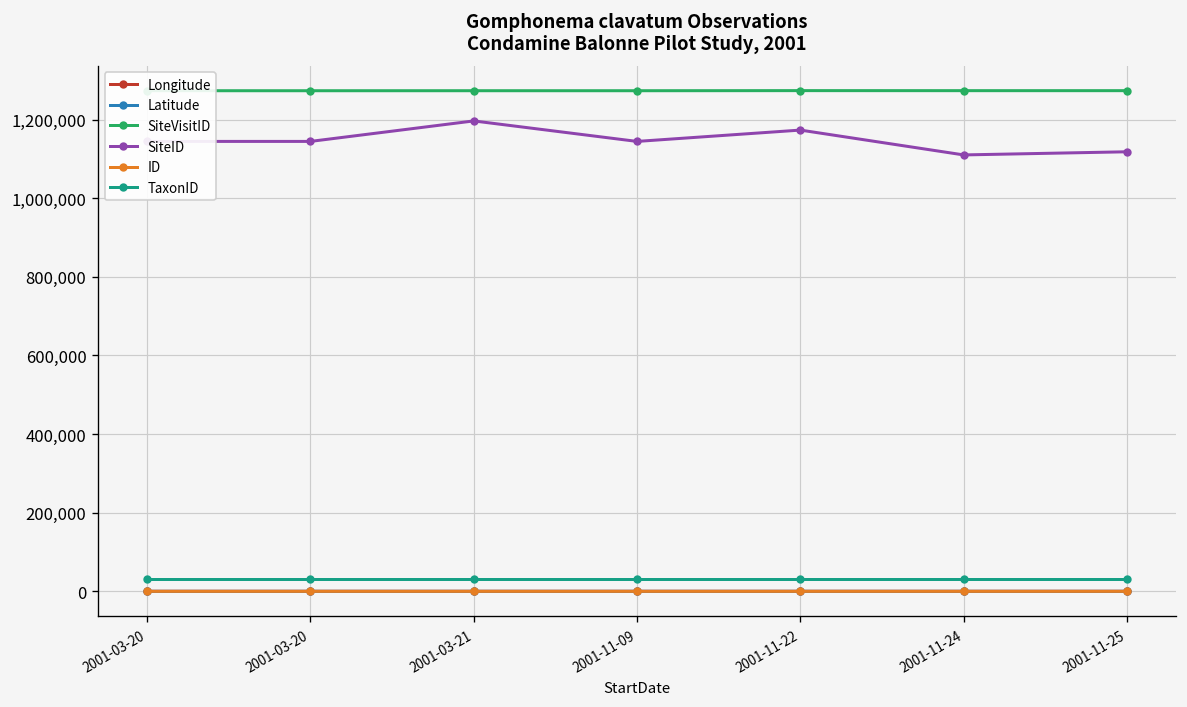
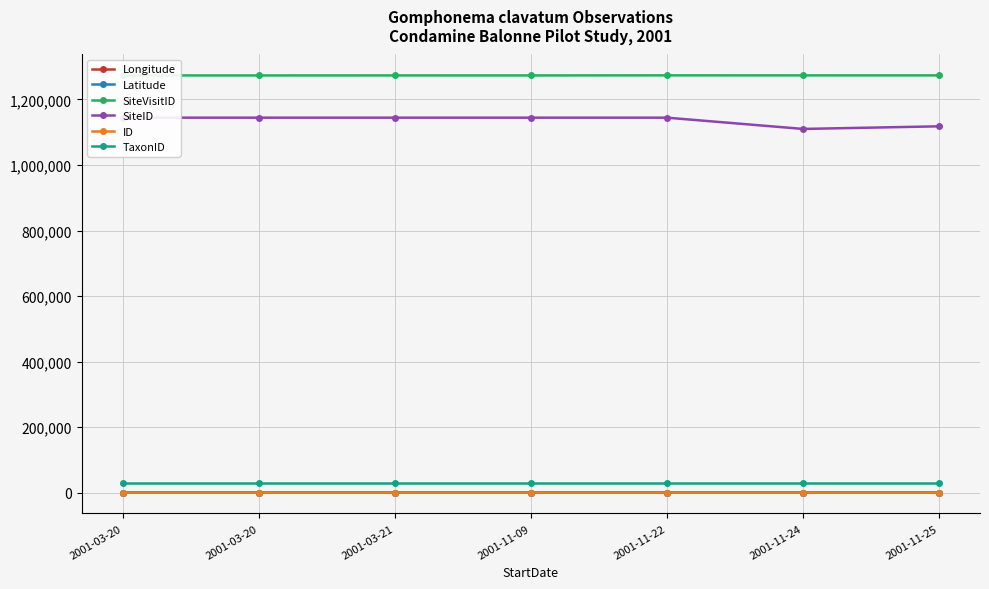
SiteID, 2001-03-21: 1,200,000 -> 1,140,000
SiteID, 2001-11-22: 1,170,000 -> 1,140,000
